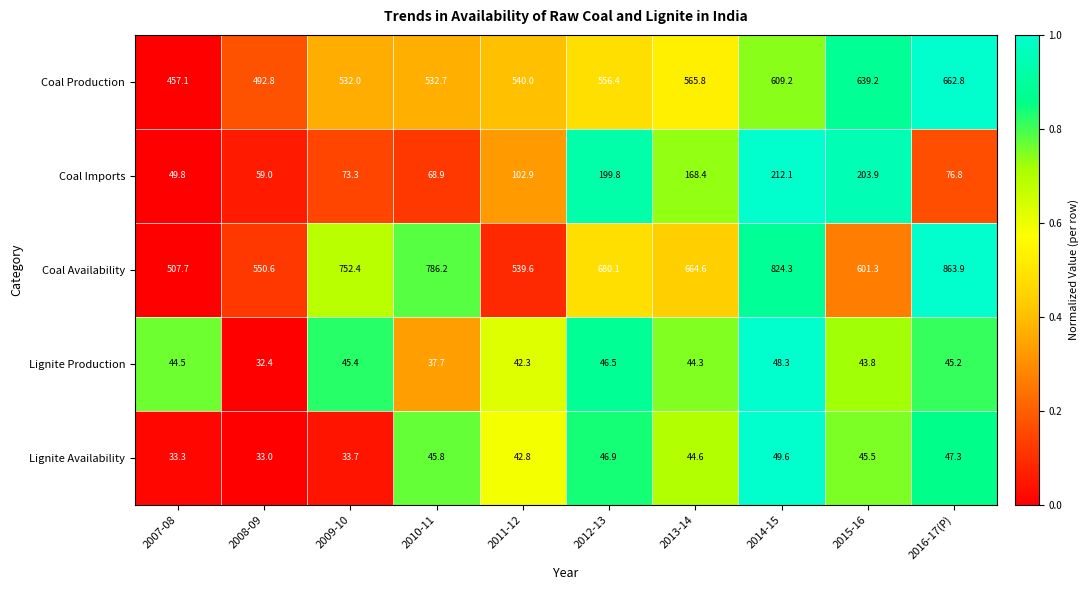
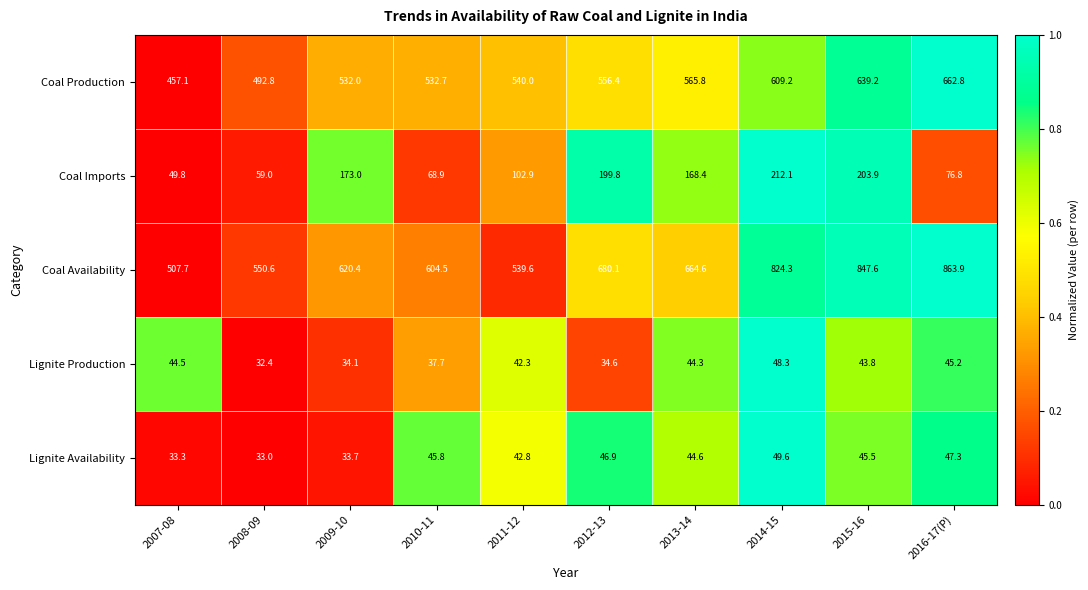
Coal Imports, 2009-10: 73.3 -> 173.0
Coal Availability, 2009-10: 752.4 -> 620.4
Coal Availability, 2010-11: 786.2 -> 604.5
Coal Availability, 2015-16: 601.3 -> 847.6
Lignite Production, 2009-10: 45.4 -> 34.1
Lignite Production, 2012-13: 46.5 -> 34.6
